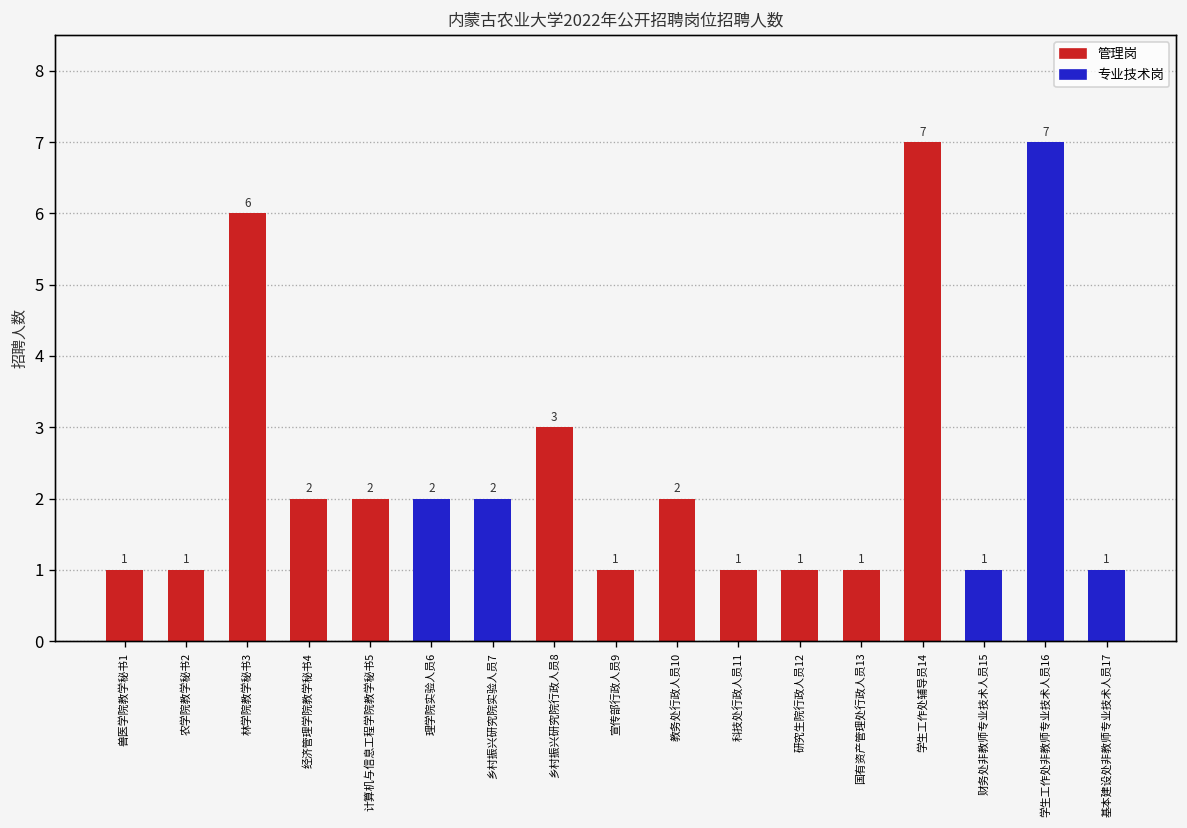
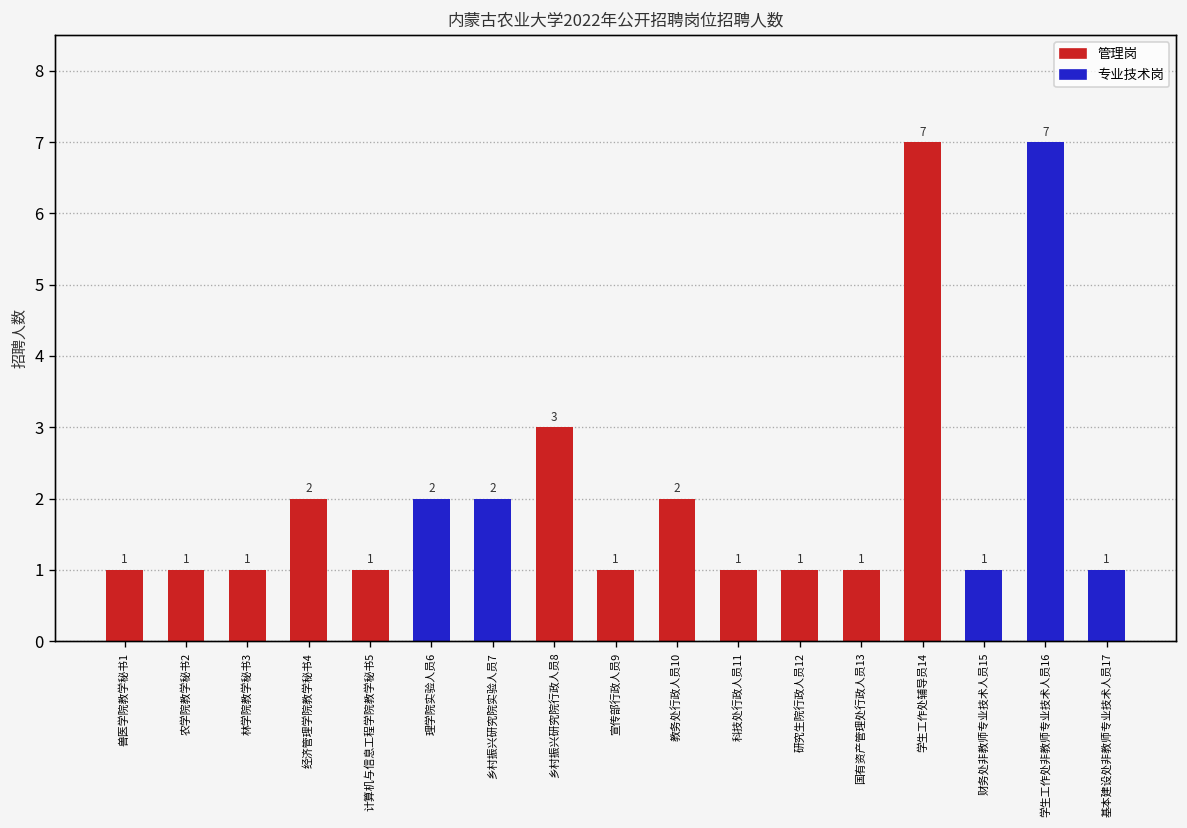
林学院教学秘书3: 6 -> 1
计算机与信息工程学院教学秘书5: 2 -> 1
